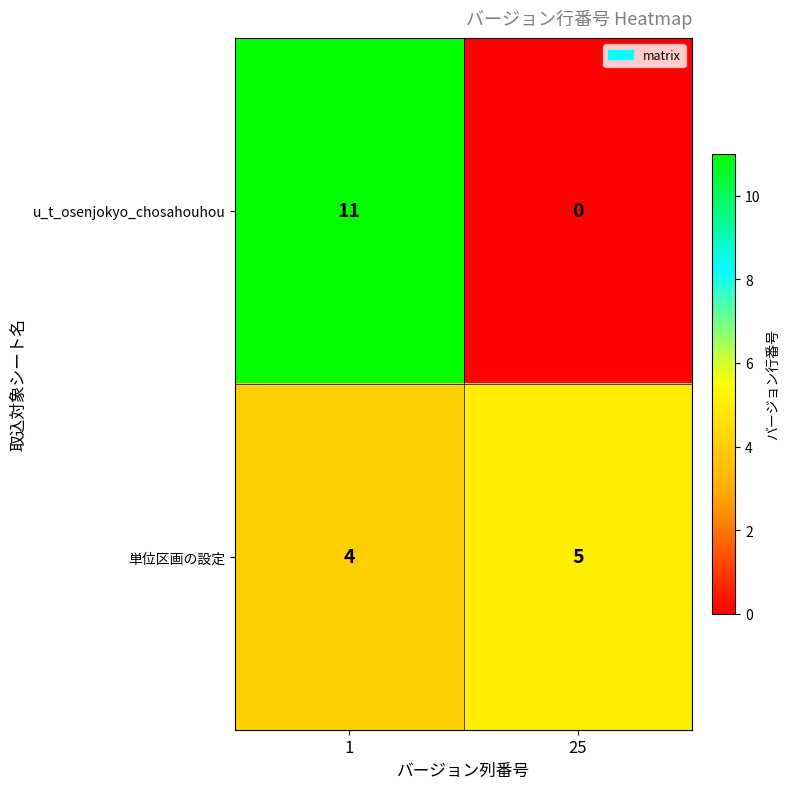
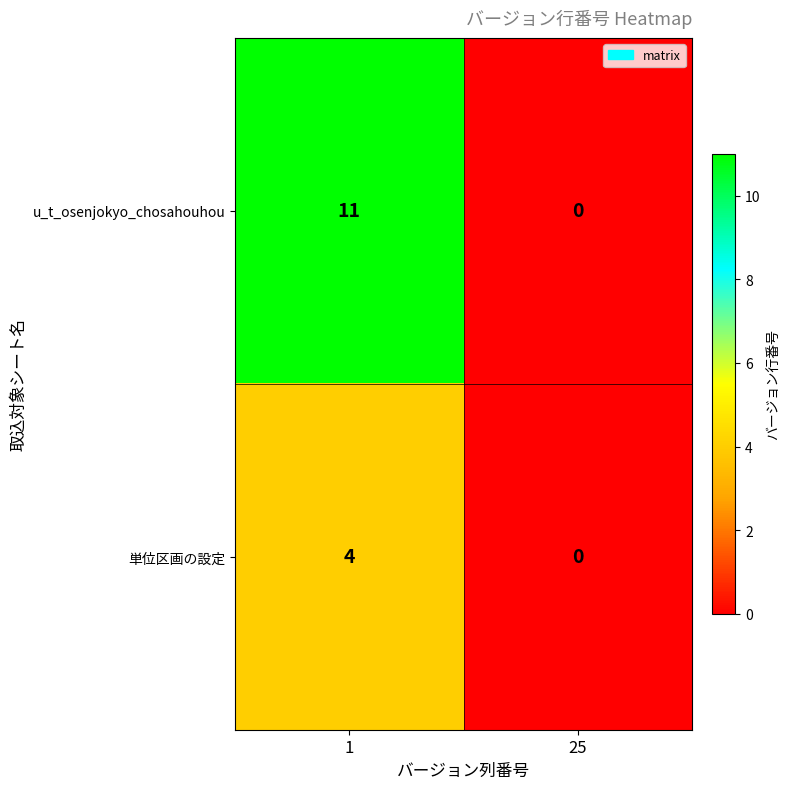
単位区画の設定, 25: 5 -> 0
